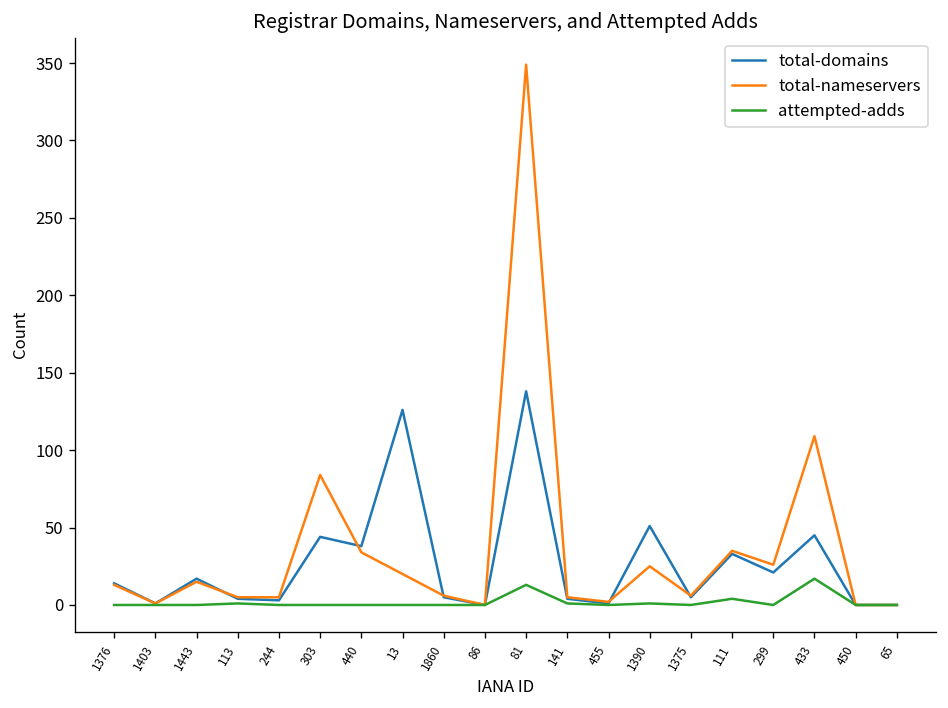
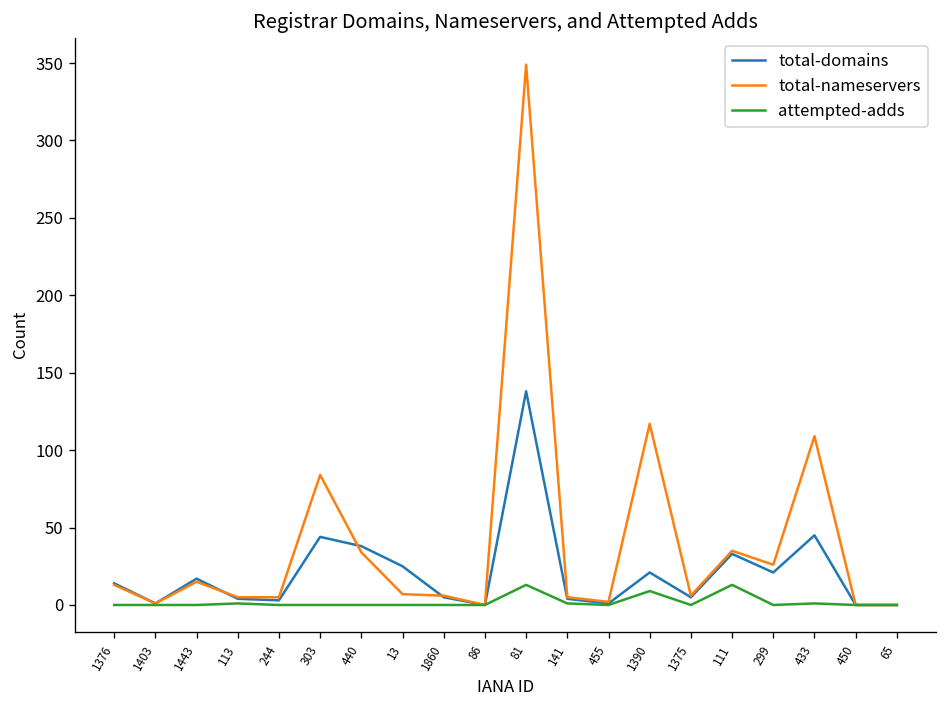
total-domains, 13: 126 -> 25
total-nameservers, 13: 20 -> 7
total-domains, 1390: 51 -> 21
total-nameservers, 1390: 25 -> 117
attempted-adds, 1390: 1 -> 9
attempted-adds, 111: 4 -> 13
attempted-adds, 433: 17 -> 1
